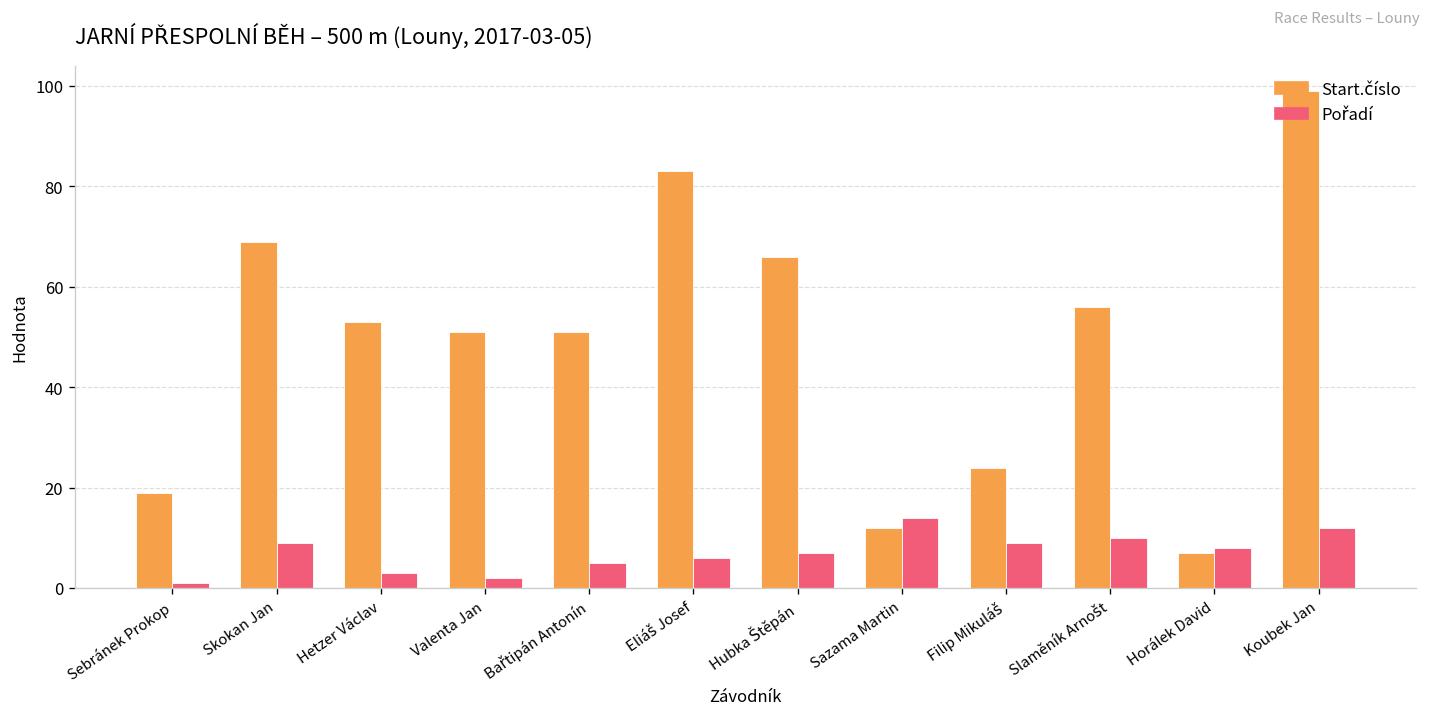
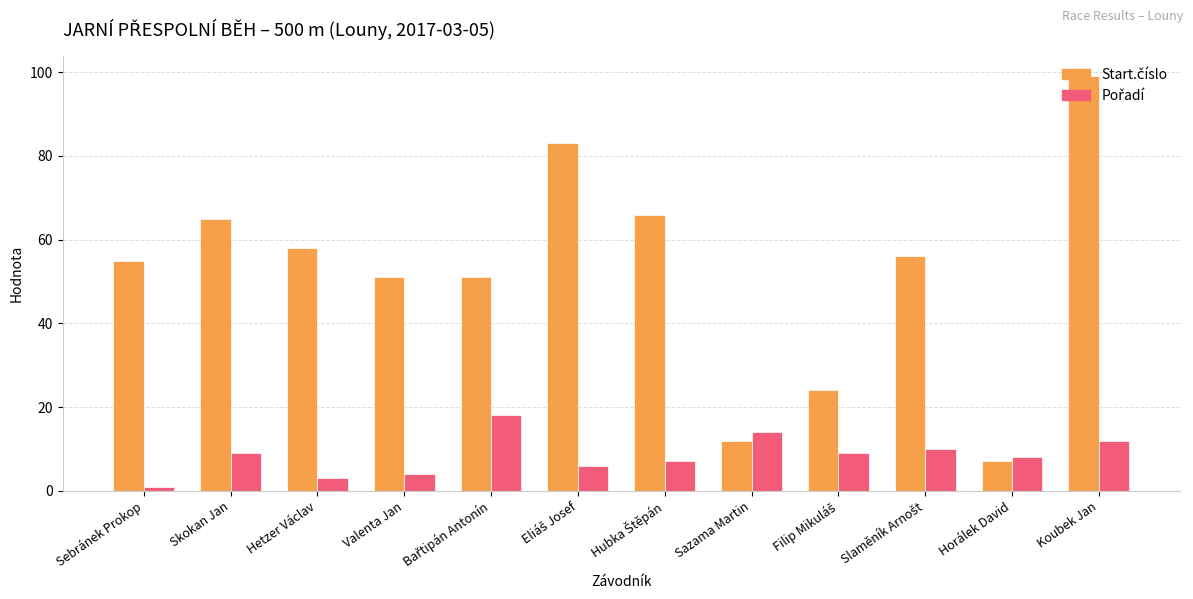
Start.číslo, Sebránek Prokop: 19 -> 55
Start.číslo, Skokan Jan: 69 -> 65
Start.číslo, Hetzer Václav: 53 -> 58
Pořadí, Valenta Jan: 2 -> 4
Pořadí, Bařtipán Antonín: 5 -> 18
